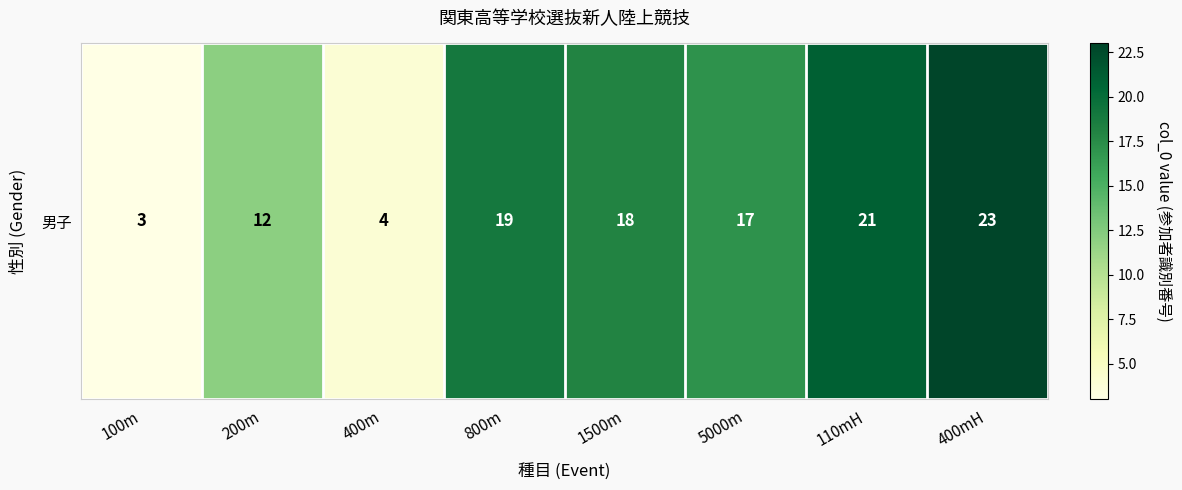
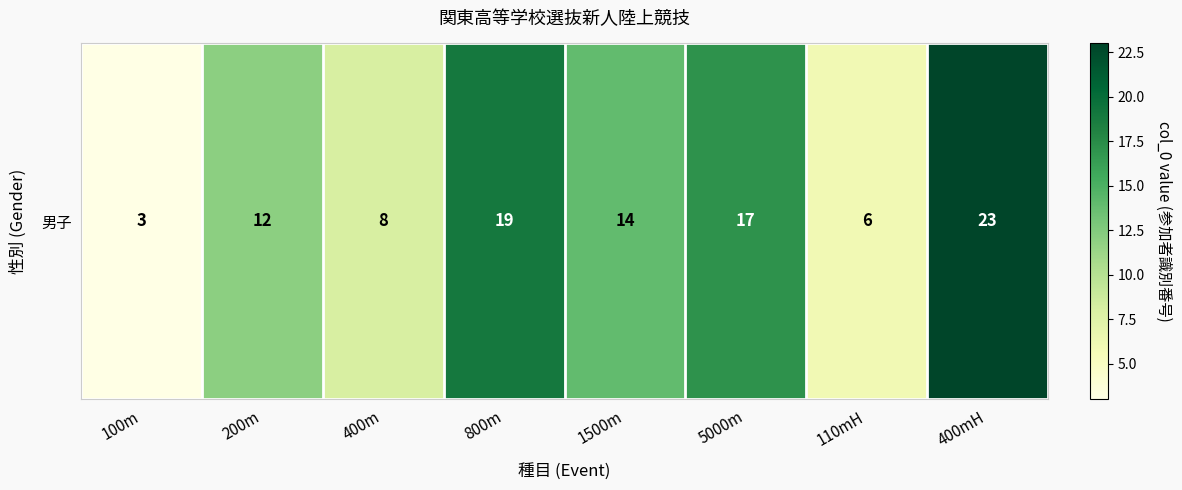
男子, 400m: 4 -> 8
男子, 1500m: 18 -> 14
男子, 110mH: 21 -> 6
